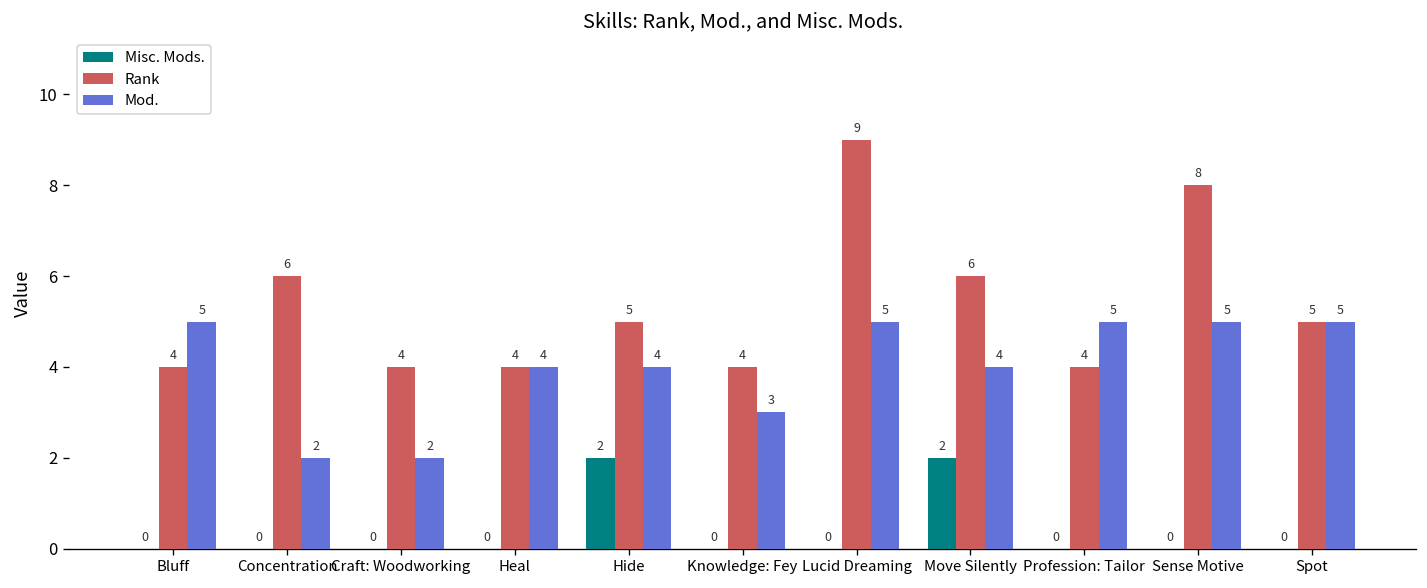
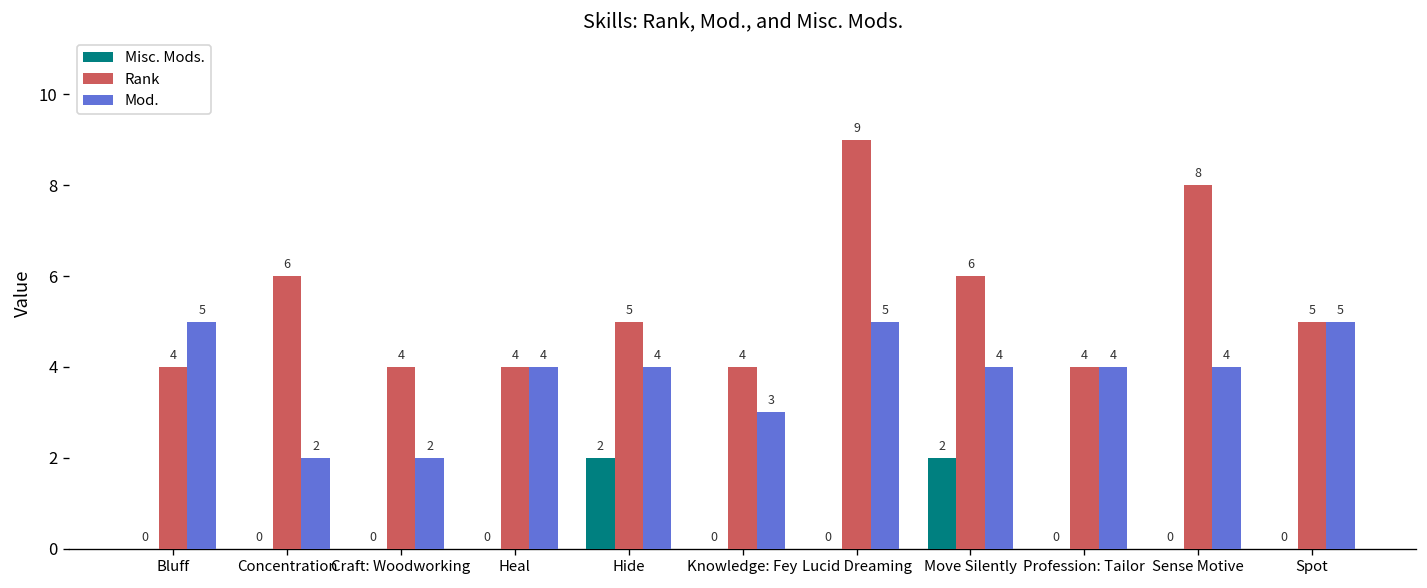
Mod., Profession: Tailor: 5 -> 4
Mod., Sense Motive: 5 -> 4
